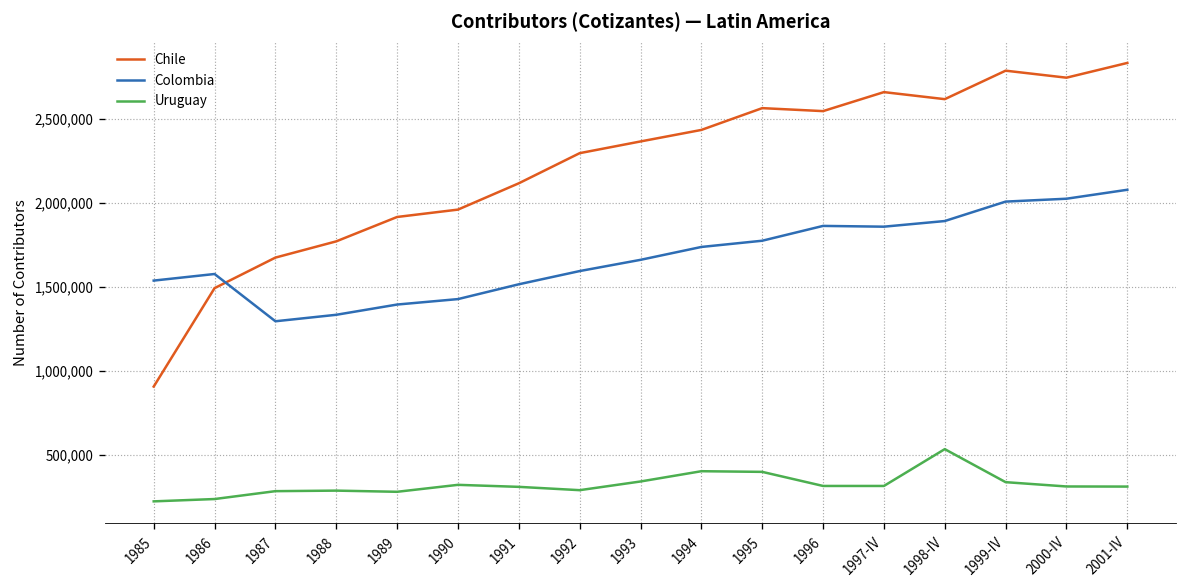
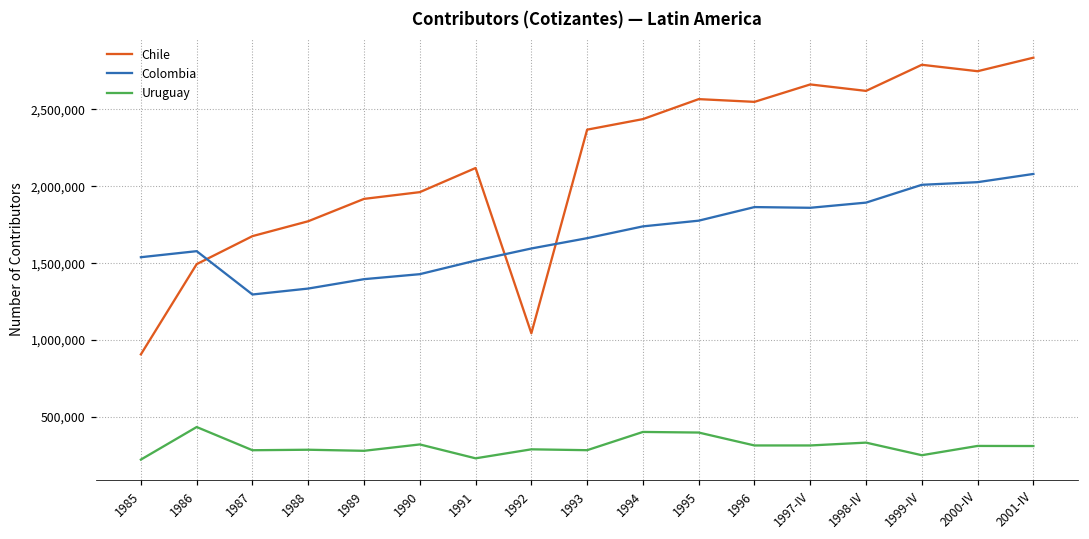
Uruguay, 1986: 240,000 -> 430,000
Uruguay, 1991: 310,000 -> 230,000
Chile, 1992: 2,300,000 -> 1,040,000
Uruguay, 1993: 340,000 -> 280,000
Uruguay, 1998-IV: 530,000 -> 330,000
Uruguay, 1999-IV: 340,000 -> 250,000
